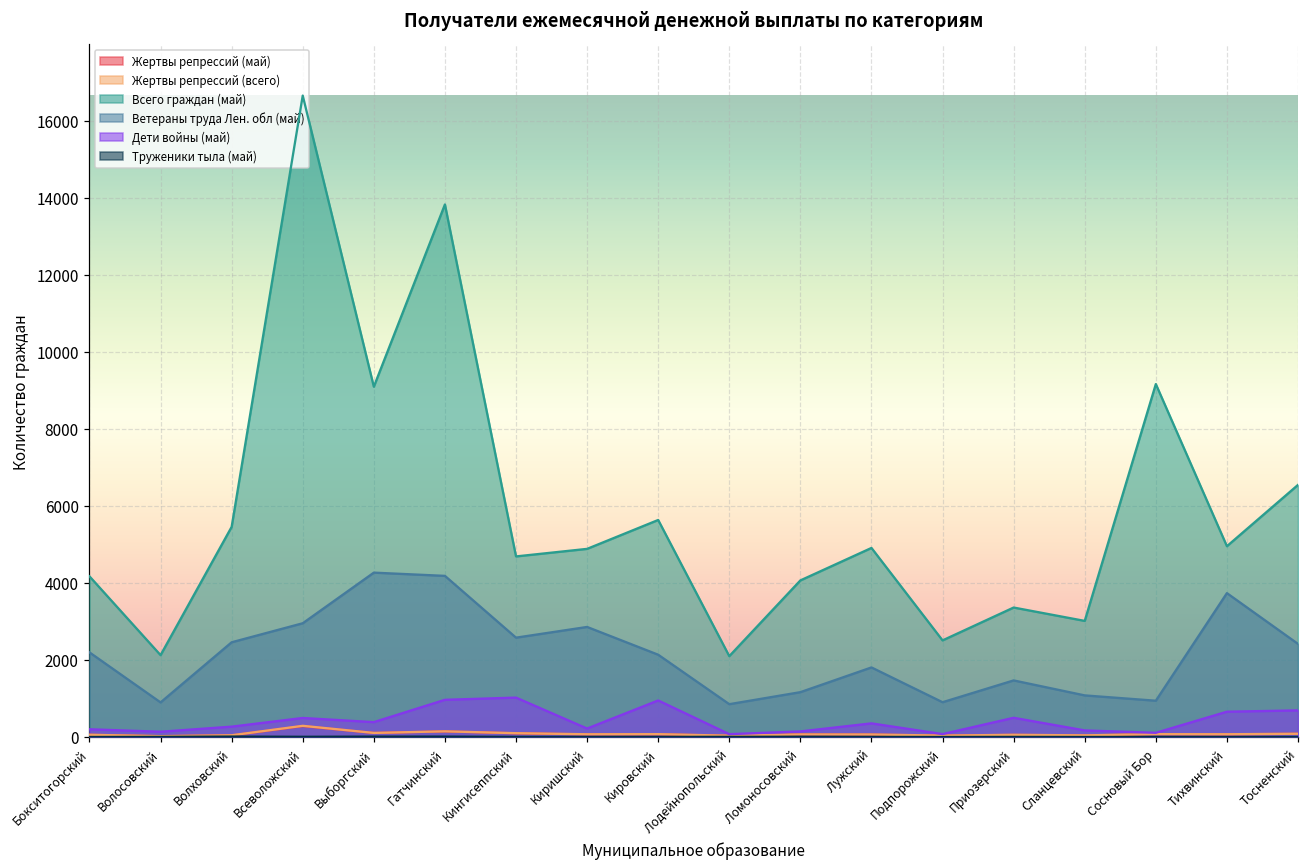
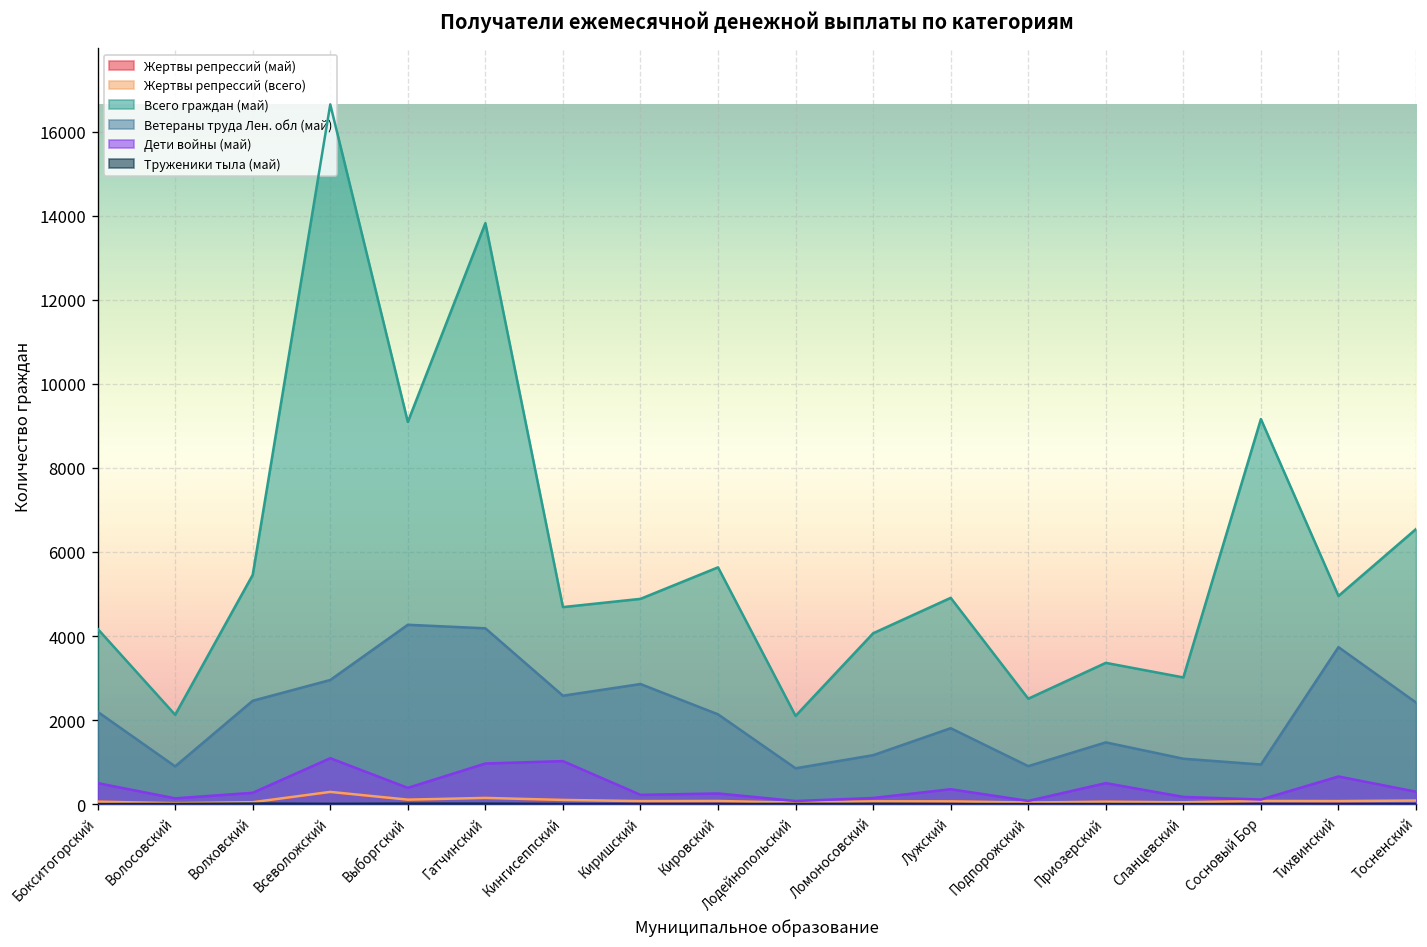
Дети войны (май), Бокситогорский: 200 -> 500
Дети войны (май), Всеволожский: 500 -> 1100
Дети войны (май), Кировский: 900 -> 300
Дети войны (май), Тосненский: 700 -> 300
